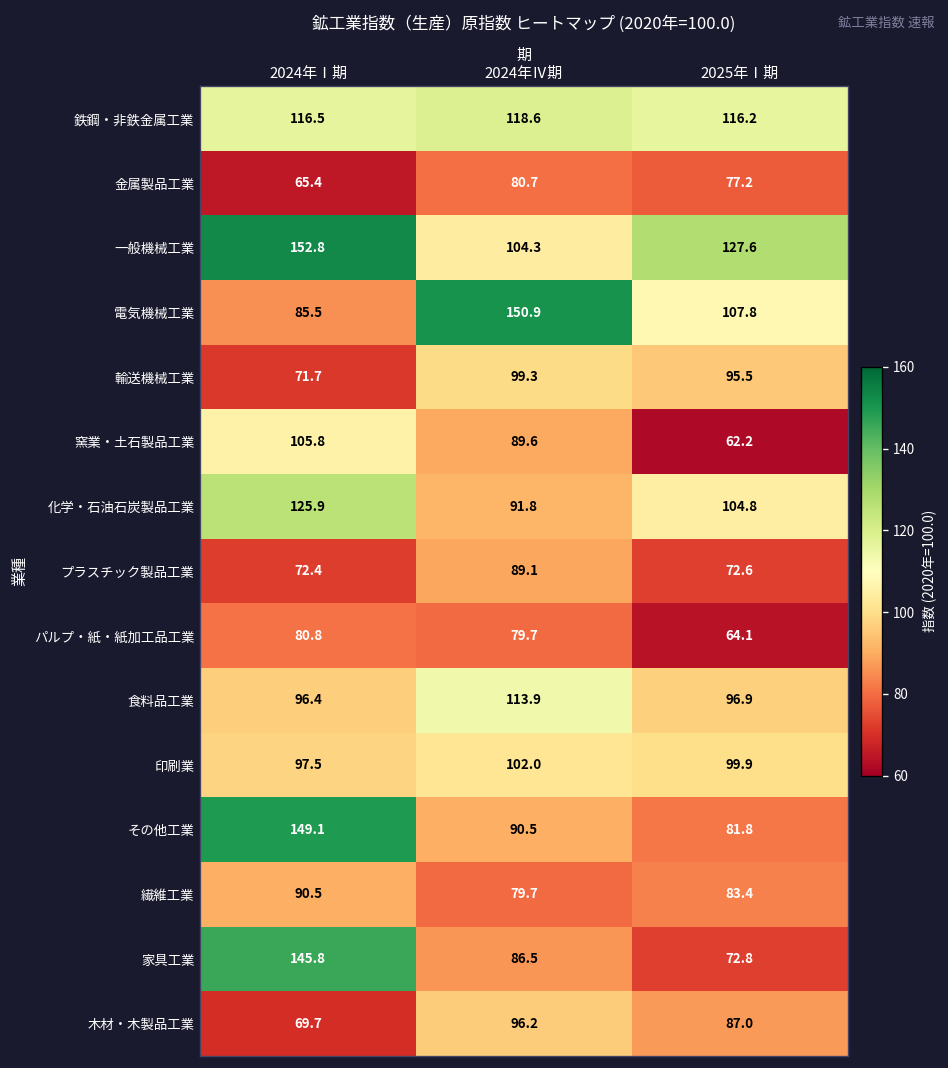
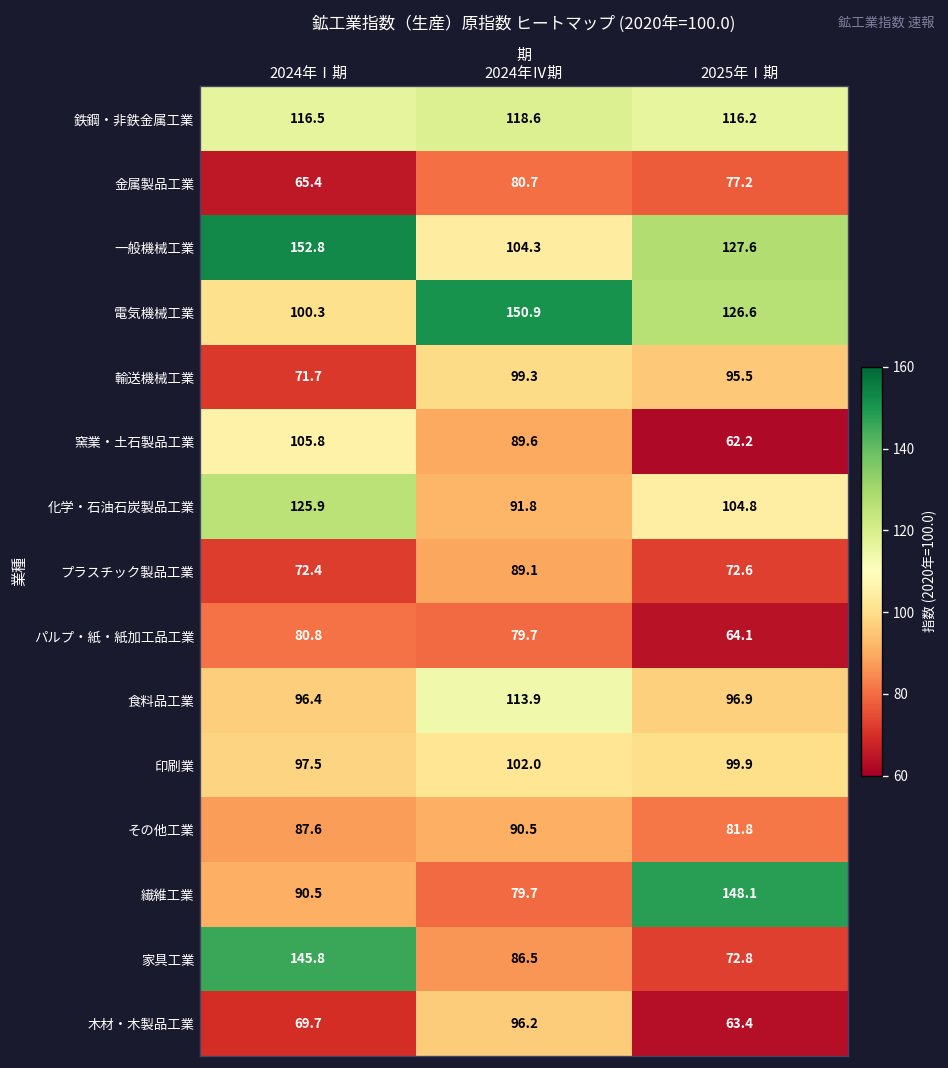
電気機械工業, 2024年Ⅰ期: 85.5 -> 100.3
電気機械工業, 2025年Ⅰ期: 107.8 -> 126.6
その他工業, 2024年Ⅰ期: 149.1 -> 87.6
繊維工業, 2025年Ⅰ期: 83.4 -> 148.1
木材・木製品工業, 2025年Ⅰ期: 87.0 -> 63.4
